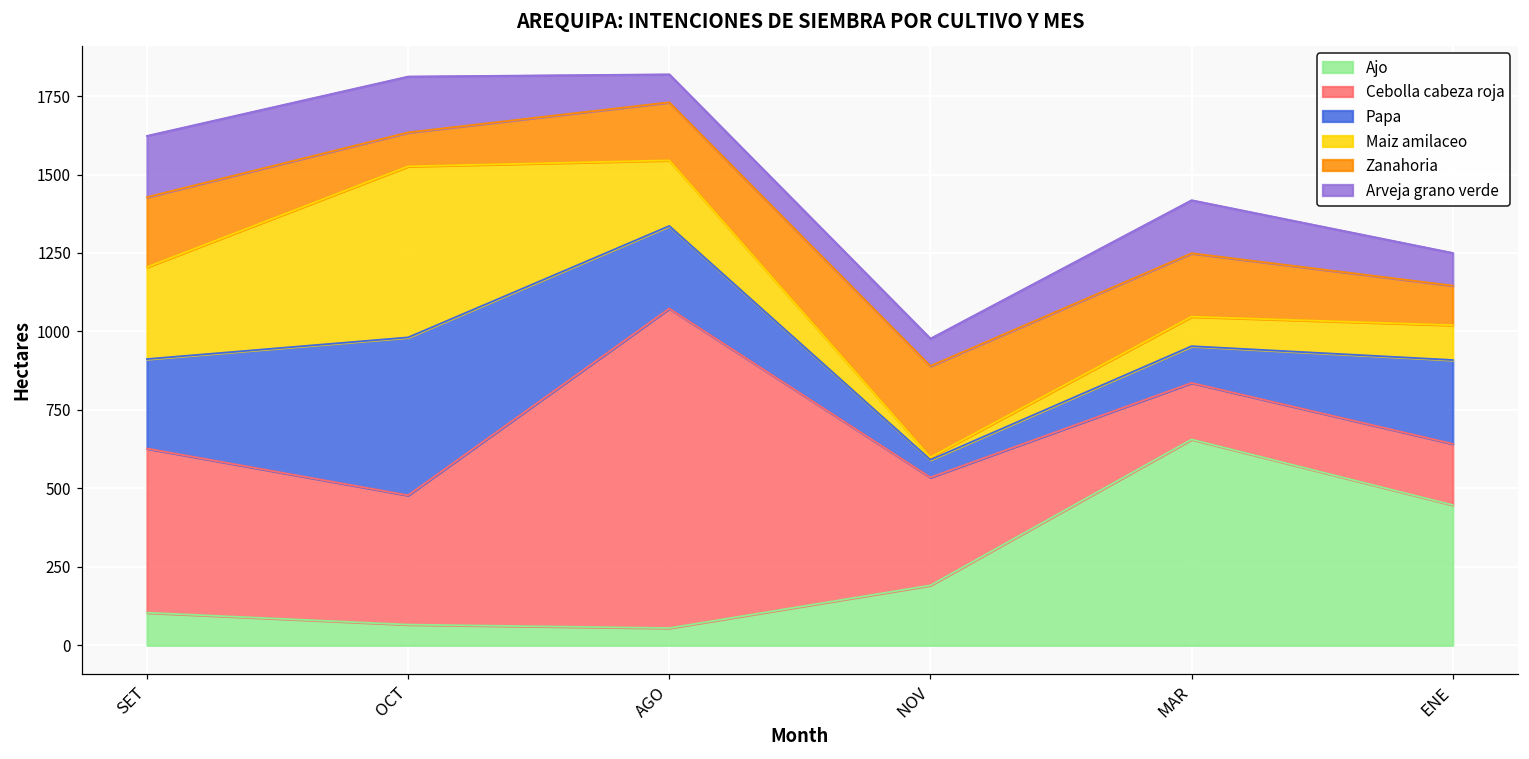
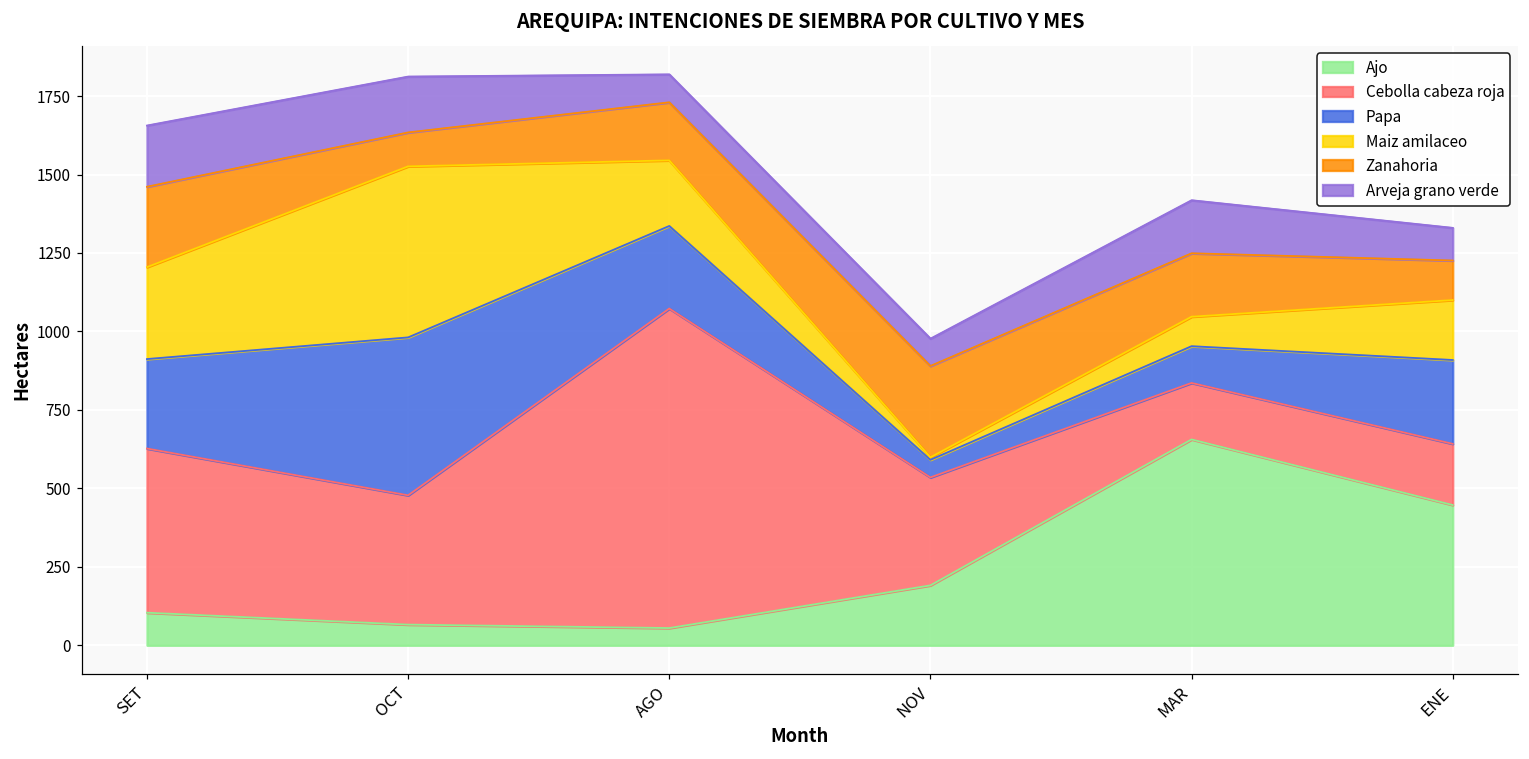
Zanahoria, SET: 220 -> 260
Maiz amilaceo, ENE: 110 -> 190
